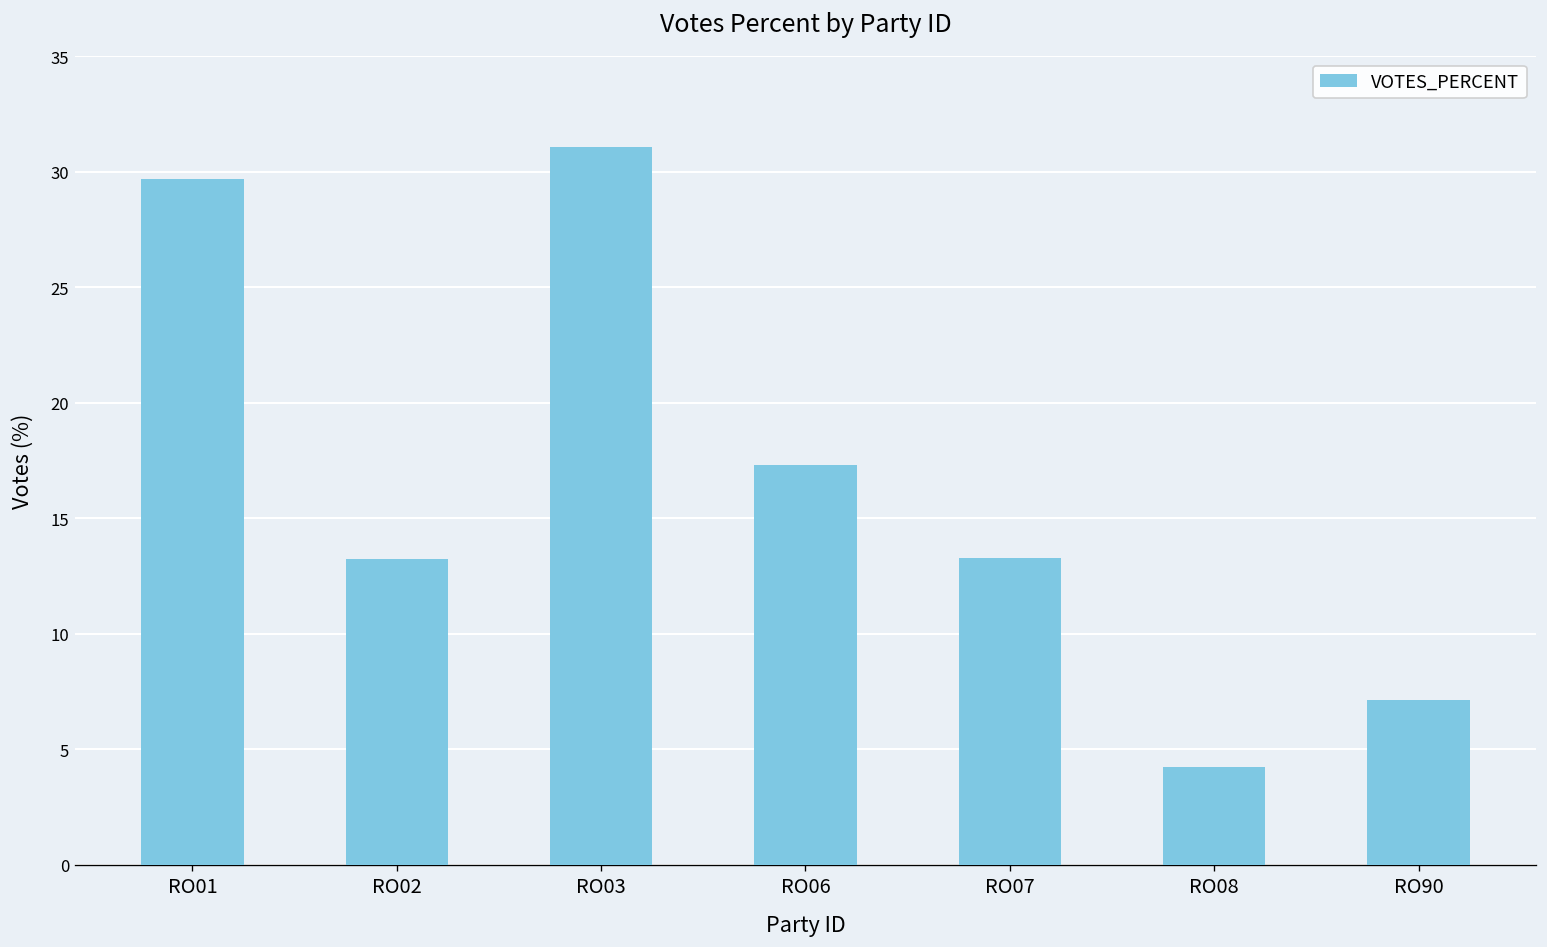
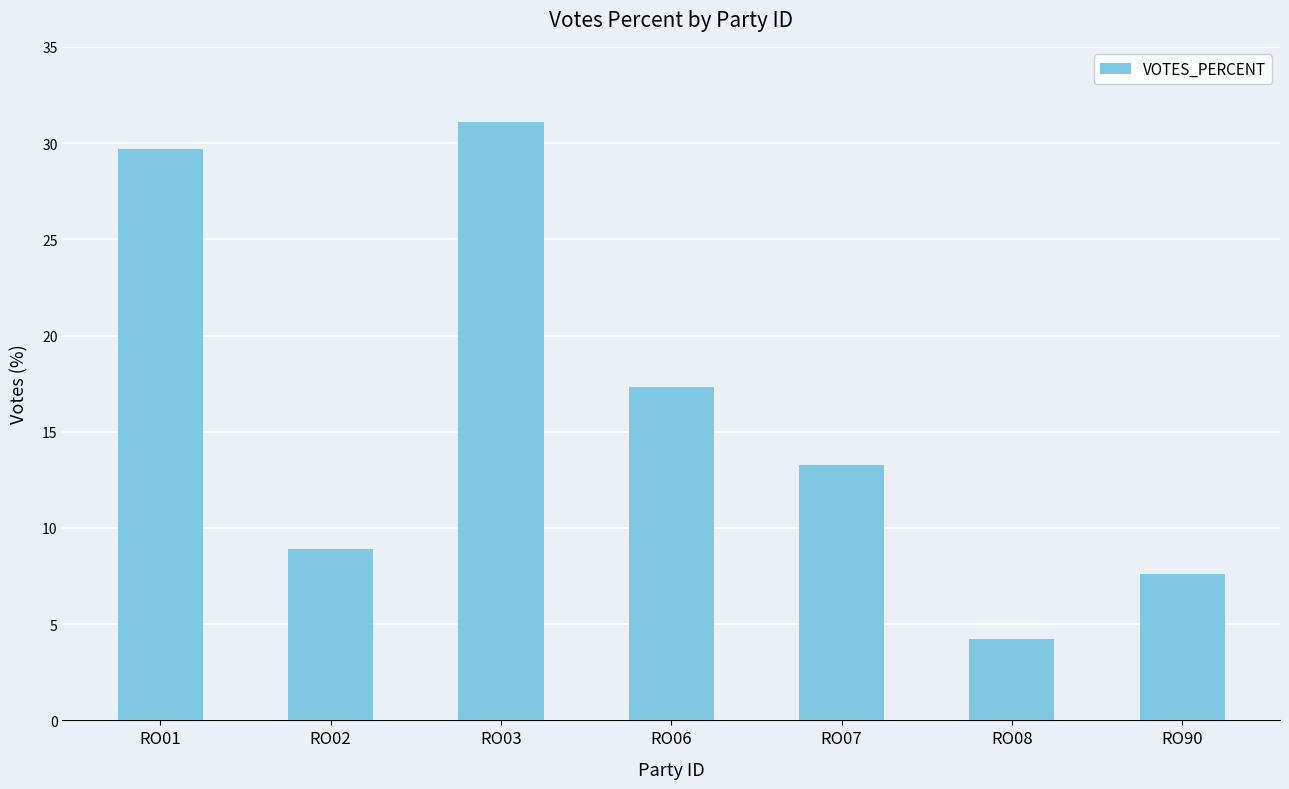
RO02: 13.2 -> 8.9
RO90: 7.1 -> 7.6
